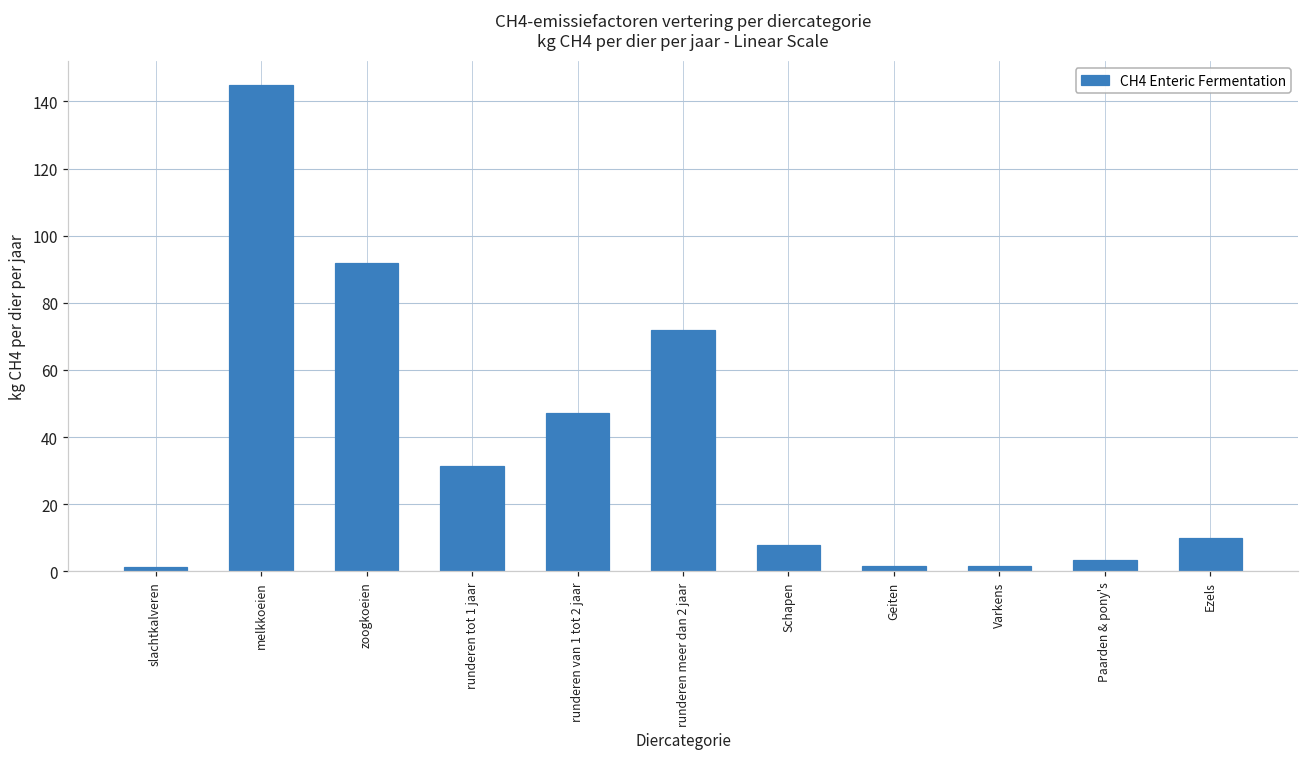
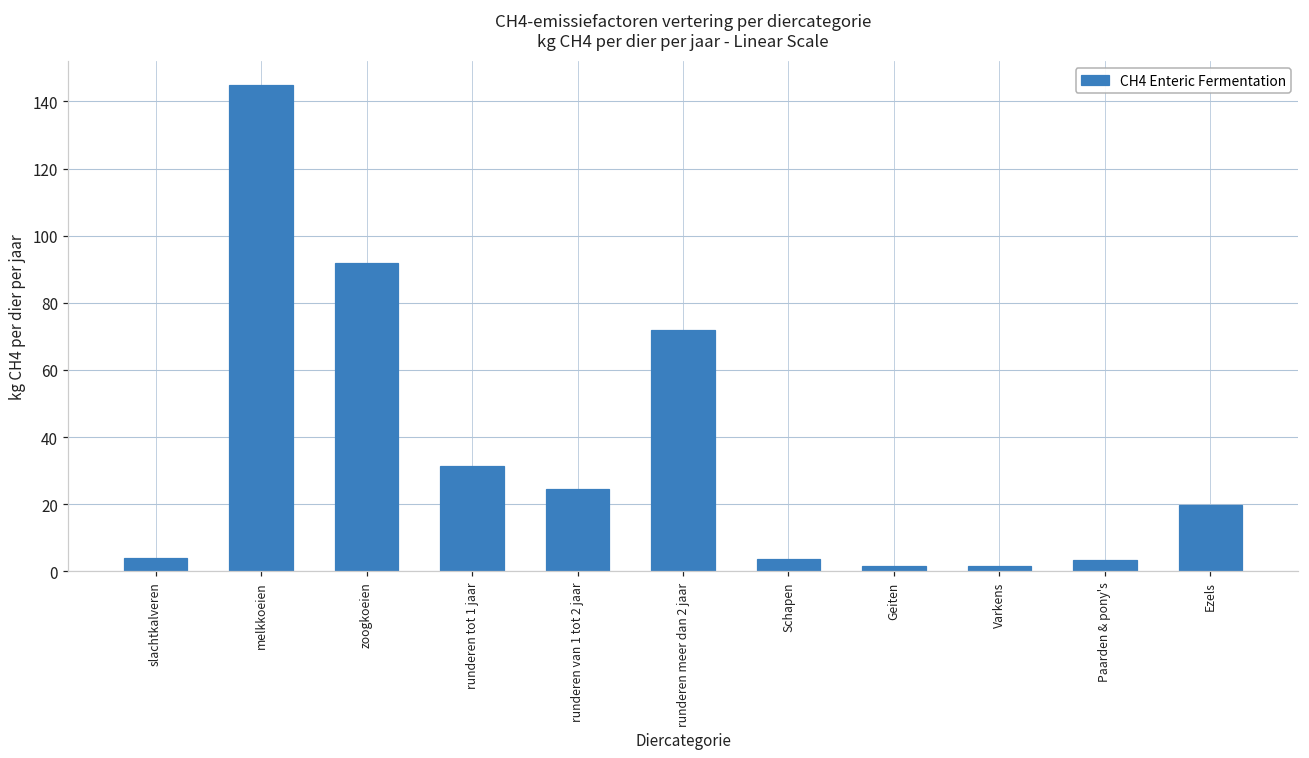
slachtkalveren: 1 -> 4
runderen van 1 tot 2 jaar: 47 -> 25
Schapen: 8 -> 4
Ezels: 10 -> 20
